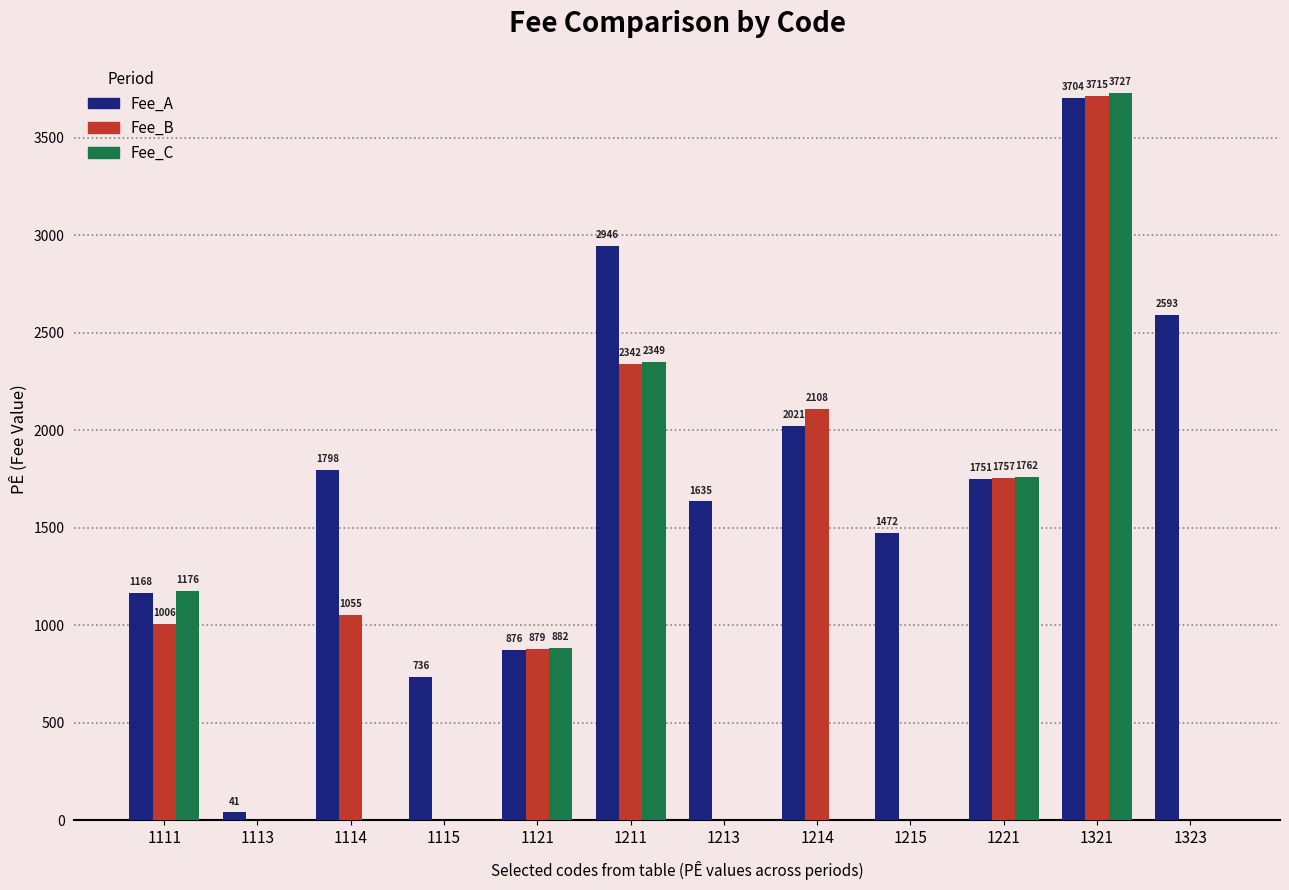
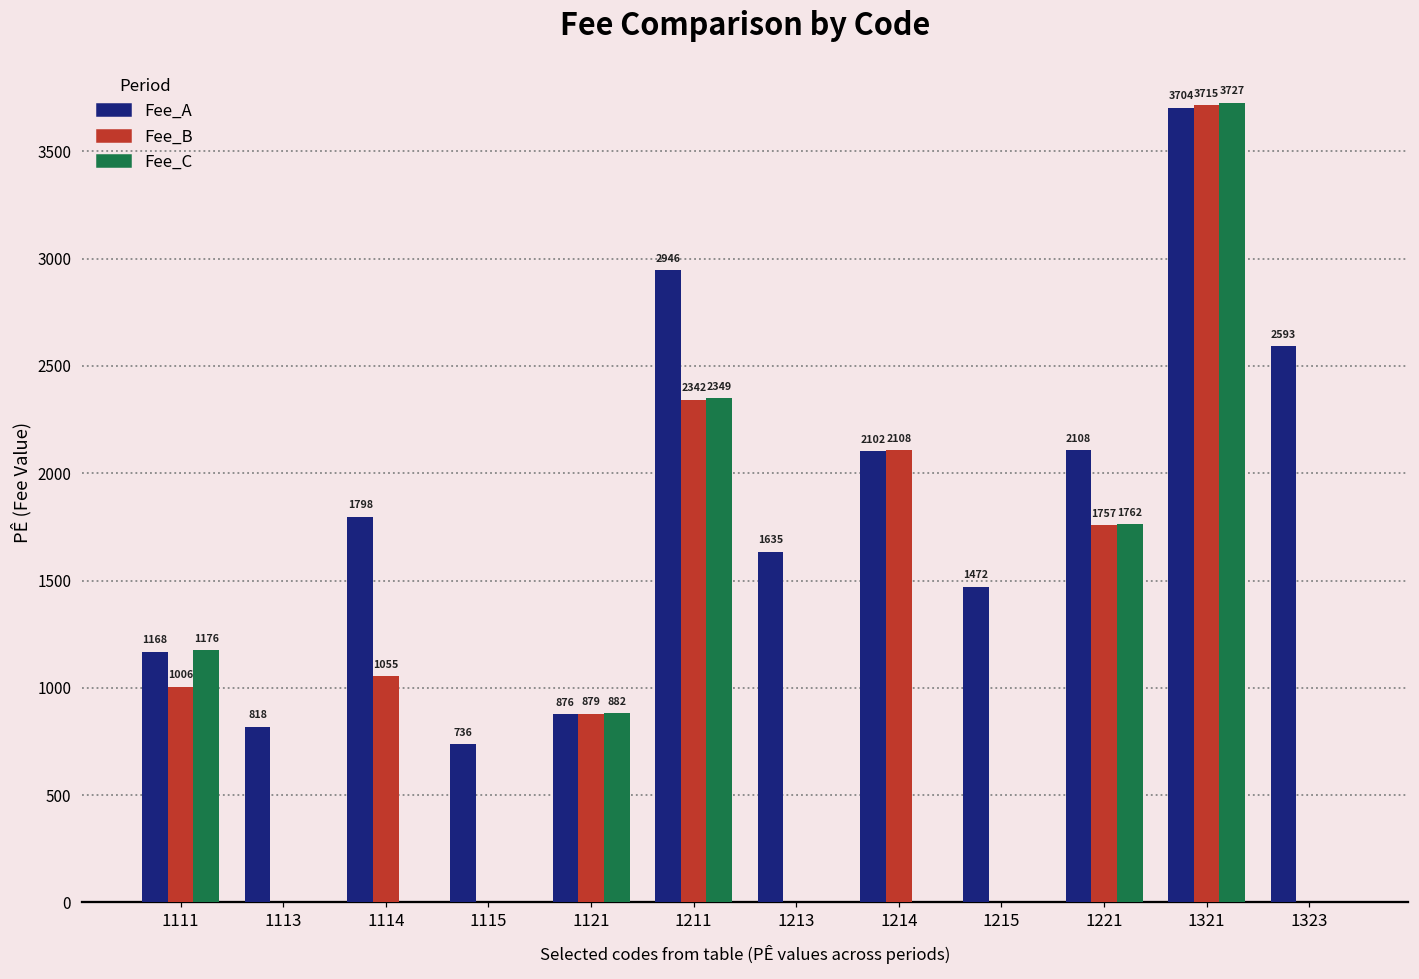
Fee_A, 1113: 41 -> 818
Fee_A, 1214: 2021 -> 2102
Fee_A, 1221: 1751 -> 2108
